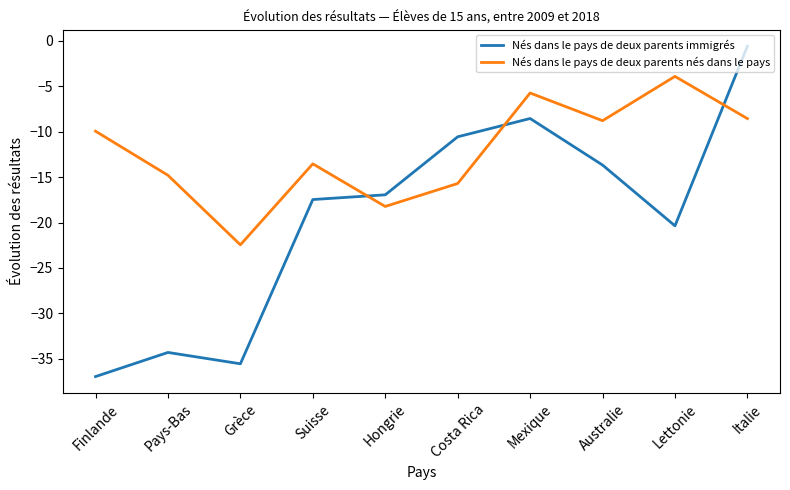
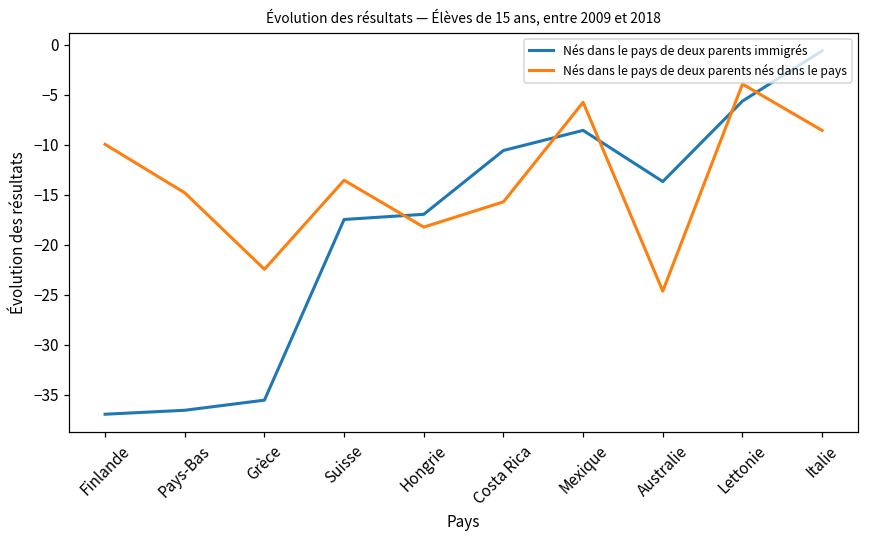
Nés dans le pays de deux parents immigrés, Pays-Bas: -34 -> -37
Nés dans le pays de deux parents nés dans le pays, Australie: -9 -> -25
Nés dans le pays de deux parents immigrés, Lettonie: -20 -> -6
